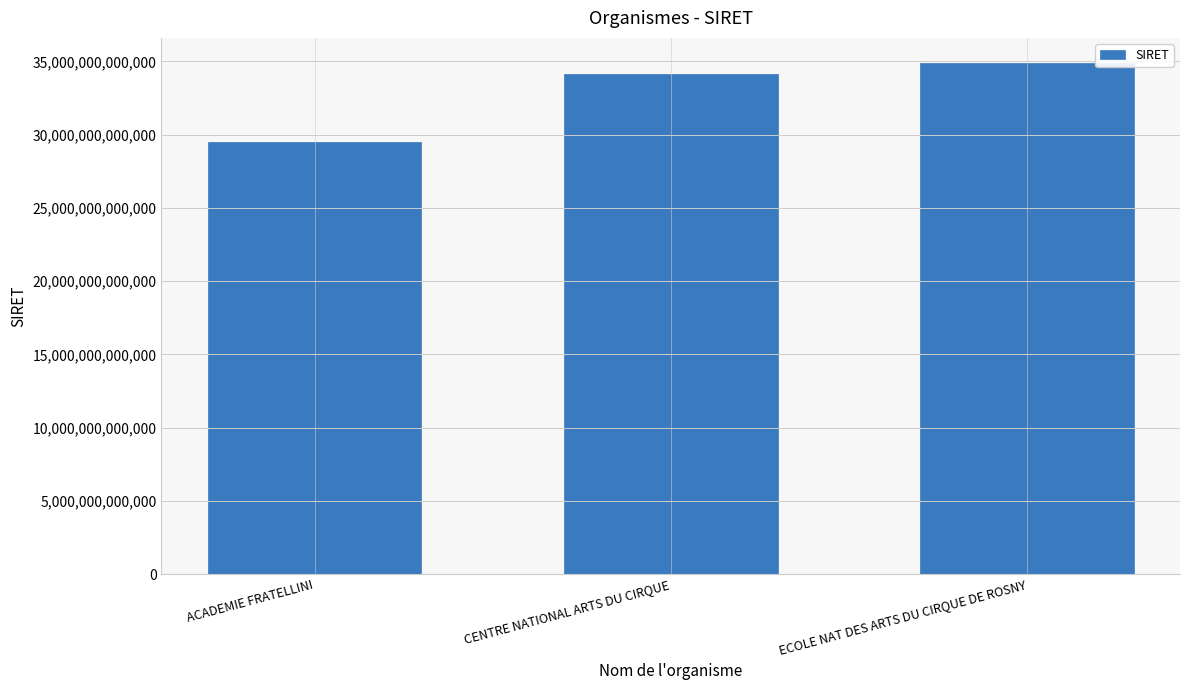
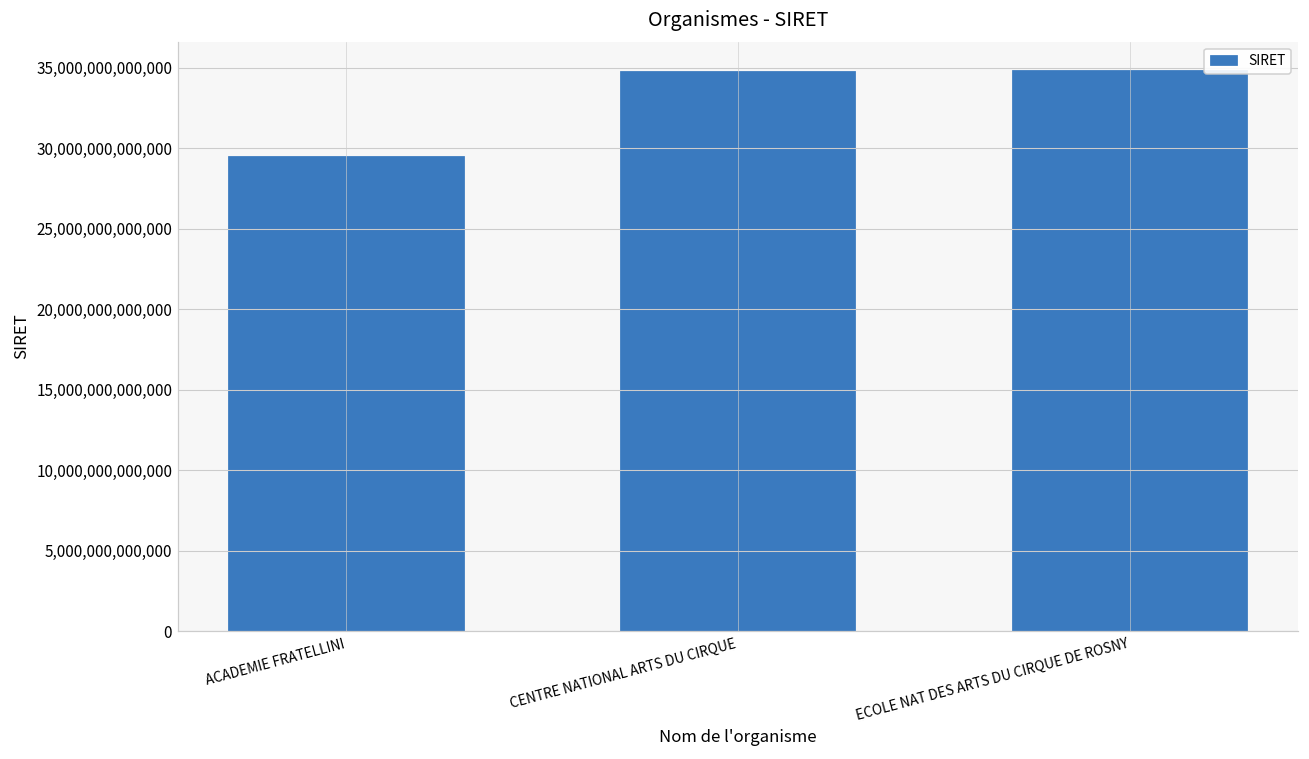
CENTRE NATIONAL ARTS DU CIRQUE: 34,100,000,000,000 -> 34,800,000,000,000
